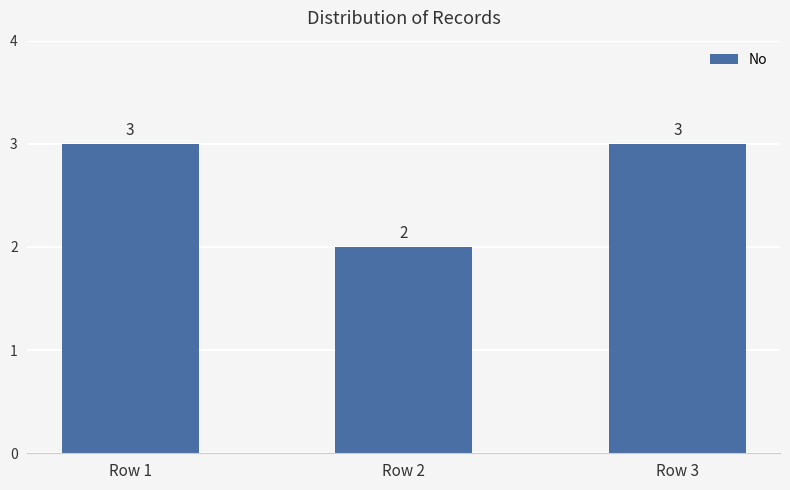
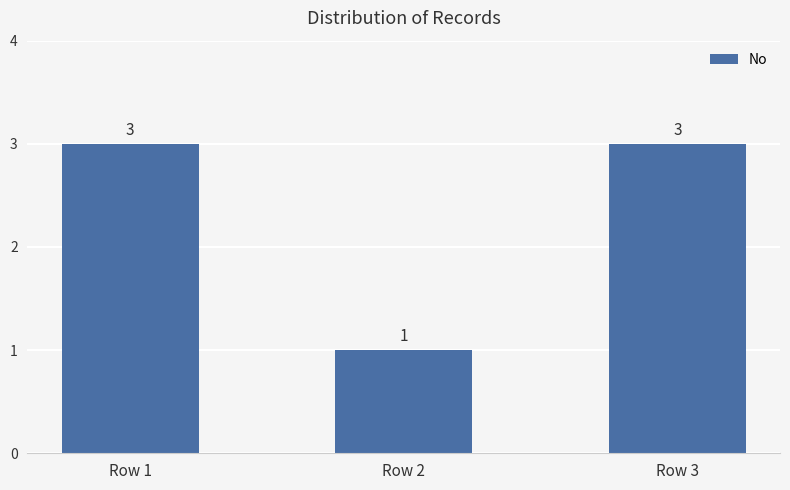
Row 2: 2 -> 1
